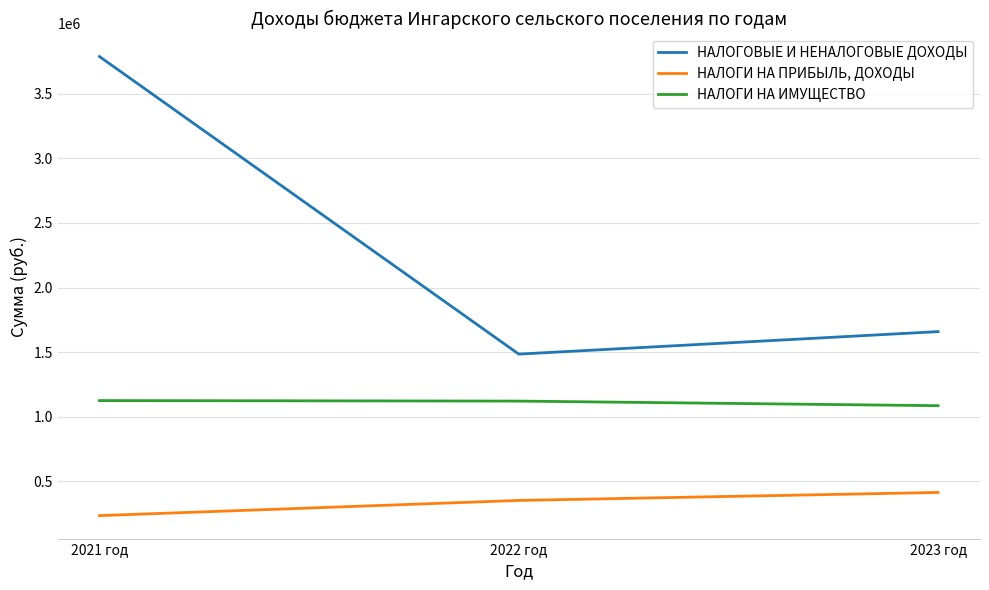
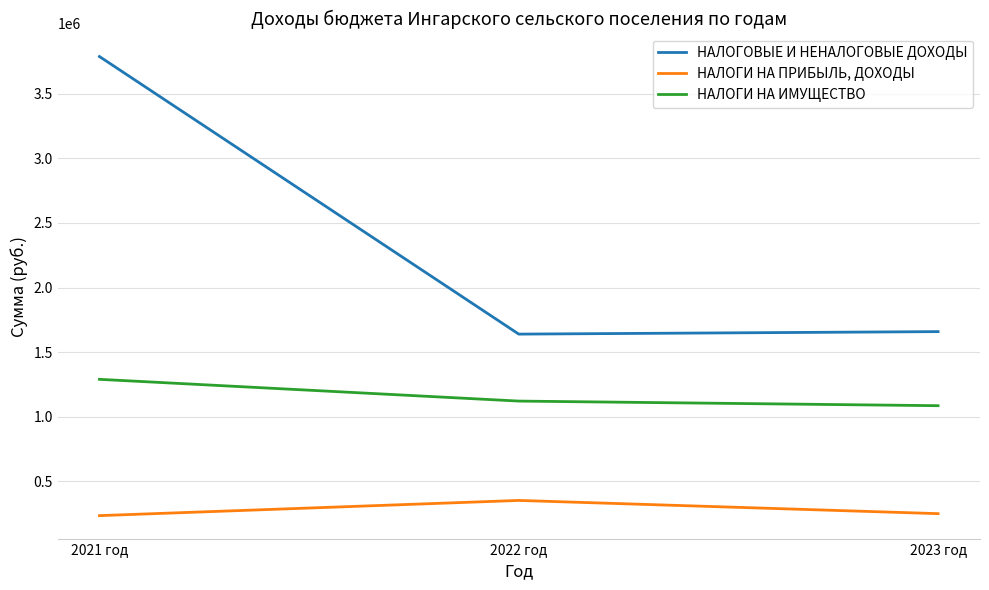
НАЛОГИ НА ИМУЩЕСТВО, 2021 год: 1130000 -> 1290000
НАЛОГОВЫЕ И НЕНАЛОГОВЫЕ ДОХОДЫ, 2022 год: 1490000 -> 1640000
НАЛОГИ НА ПРИБЫЛЬ, ДОХОДЫ, 2023 год: 410000 -> 250000
